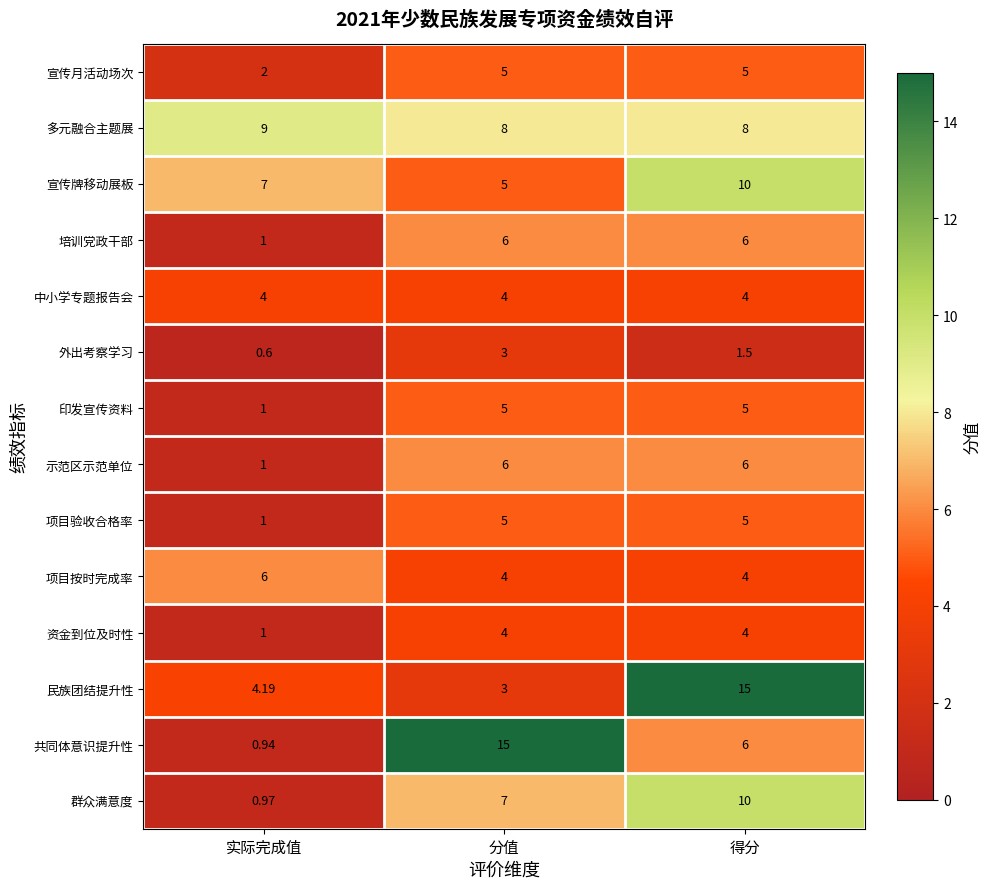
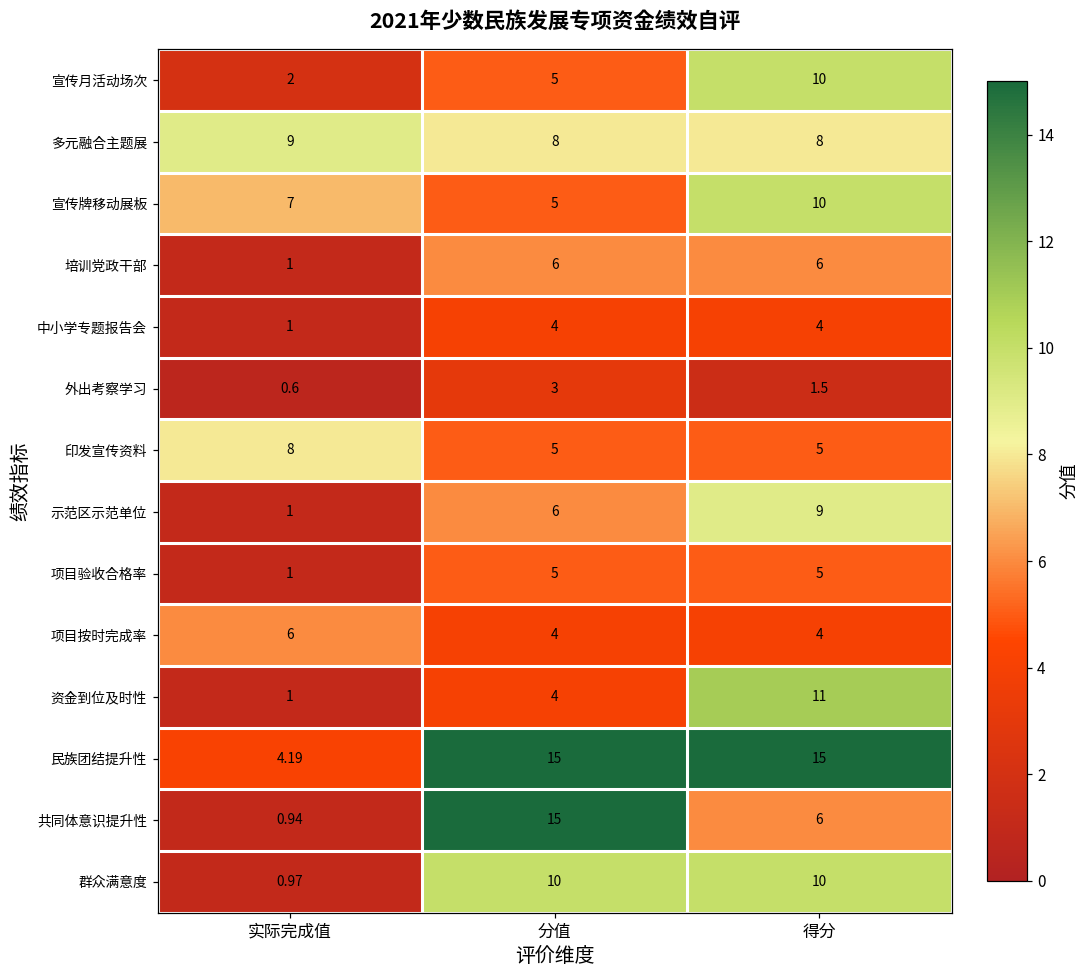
宣传月活动场次, 得分: 5 -> 10
中小学专题报告会, 实际完成值: 4 -> 1
印发宣传资料, 实际完成值: 1 -> 8
示范区示范单位, 得分: 6 -> 9
资金到位及时性, 得分: 4 -> 11
民族团结提升性, 分值: 3 -> 15
群众满意度, 分值: 7 -> 10
